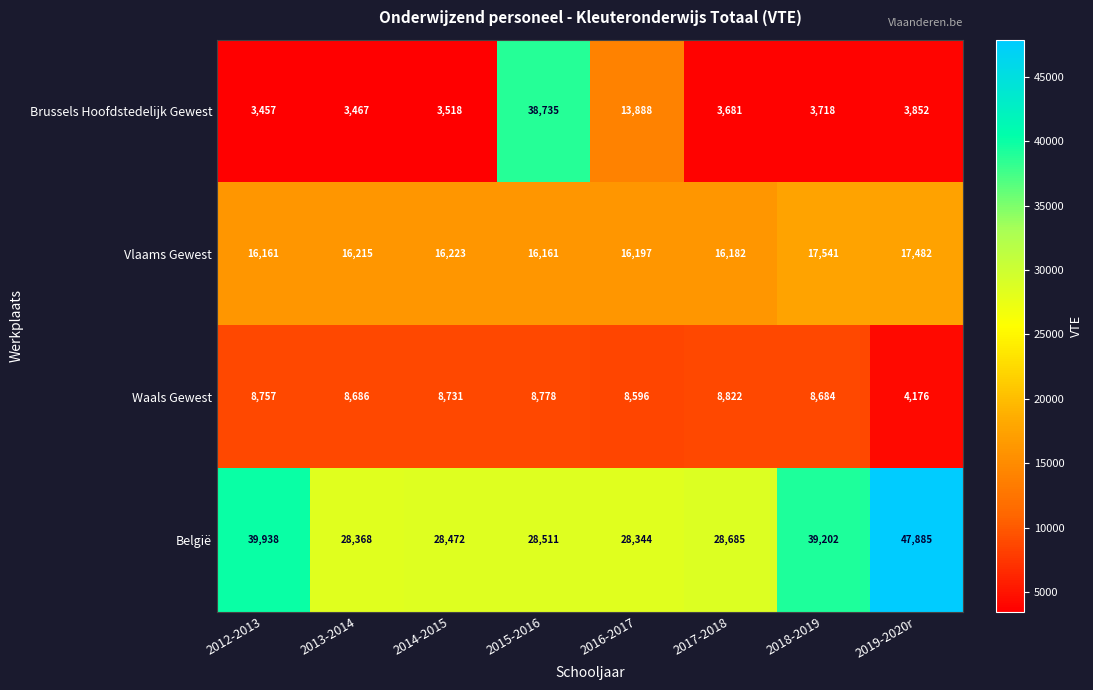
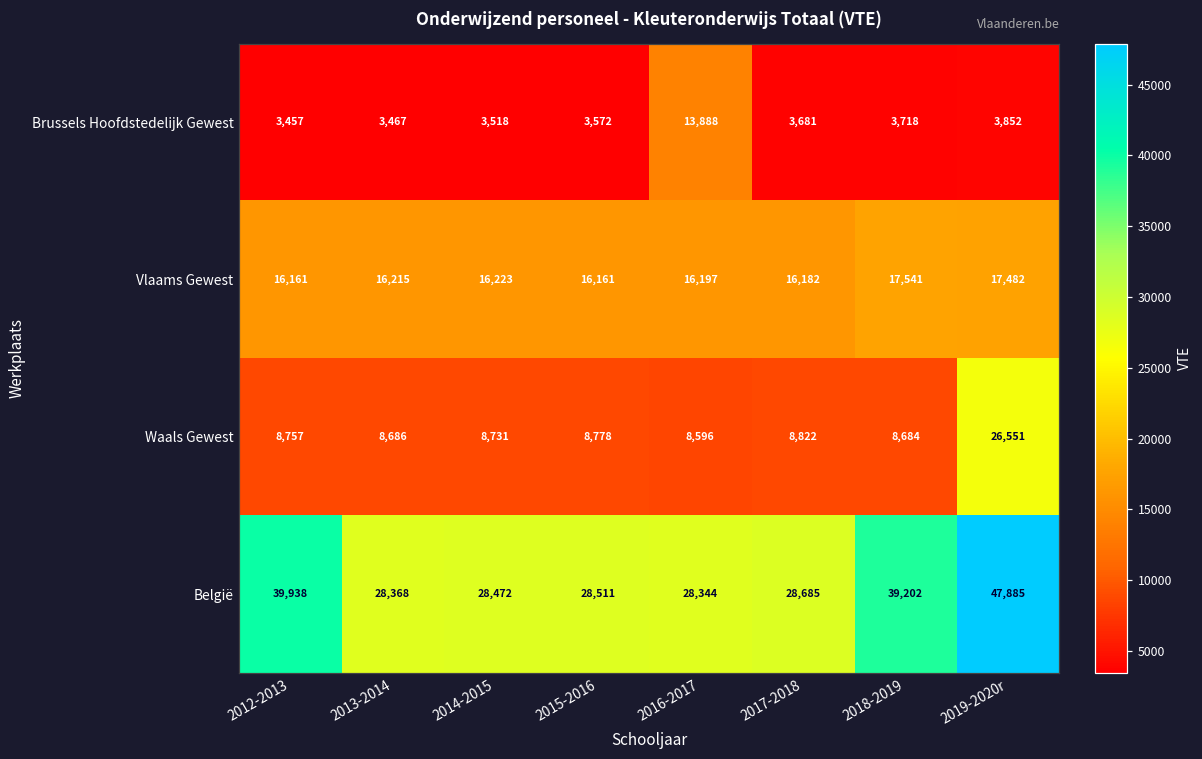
Brussels Hoofdstedelijk Gewest, 2015-2016: 38,735 -> 3,572
Waals Gewest, 2019-2020r: 4,176 -> 26,551
